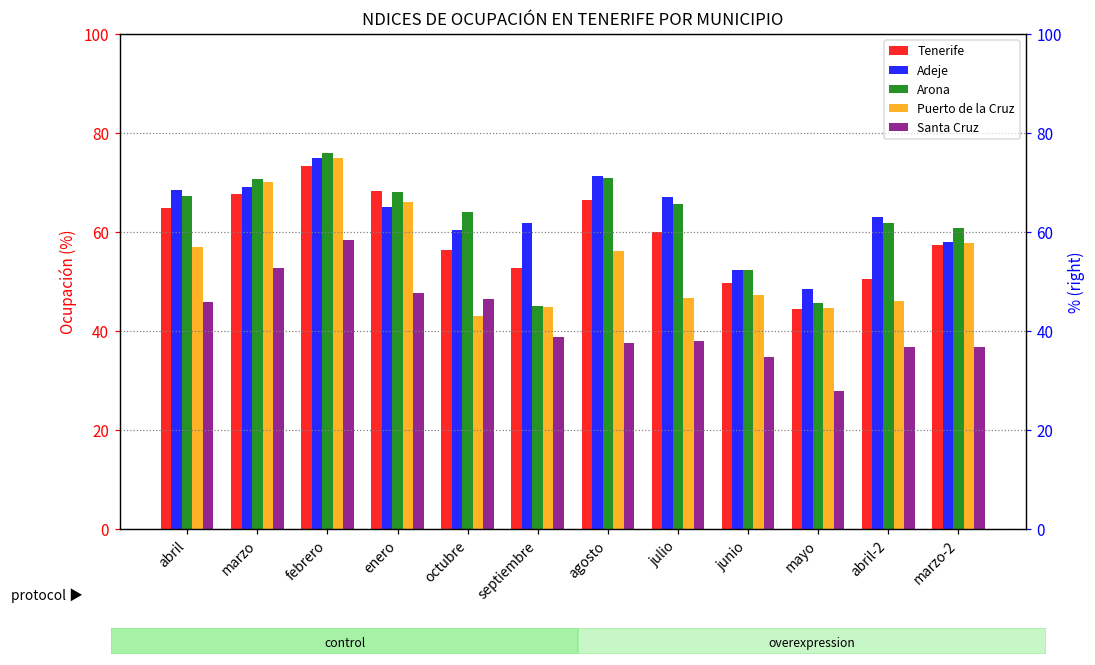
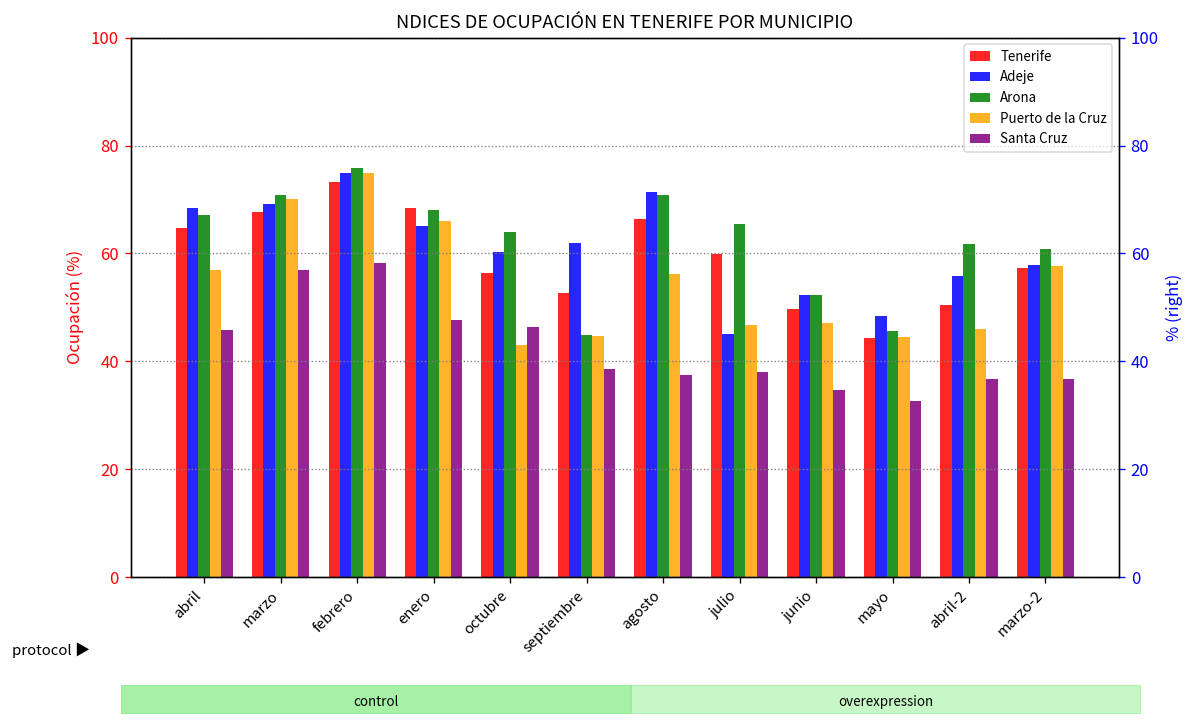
Santa Cruz, marzo: 53 -> 57
Adeje, julio: 67 -> 45
Santa Cruz, mayo: 28 -> 33
Adeje, abril-2: 63 -> 56
